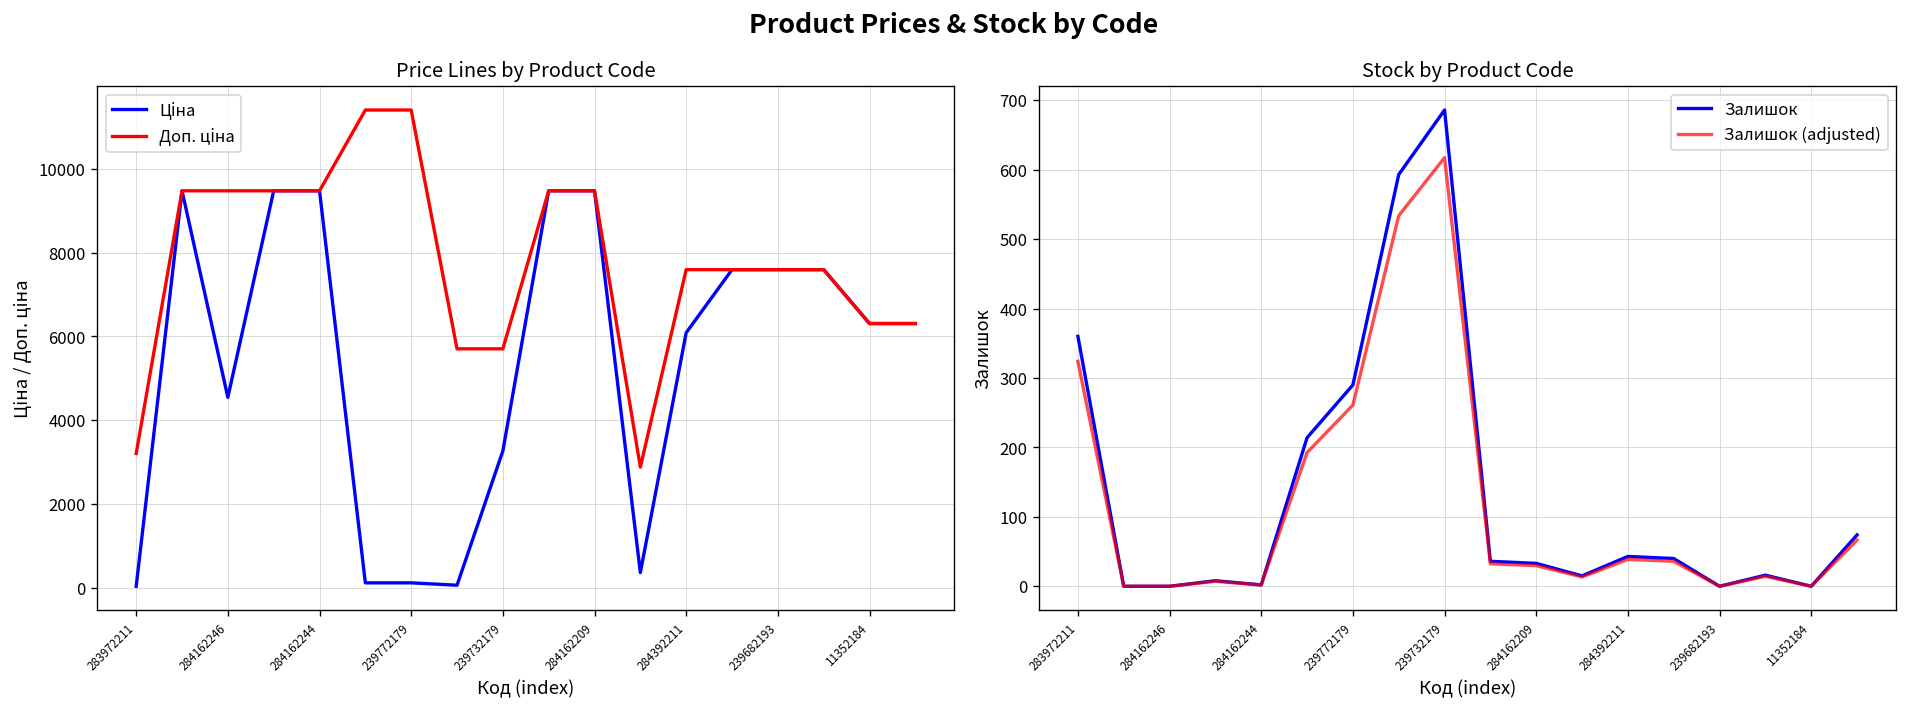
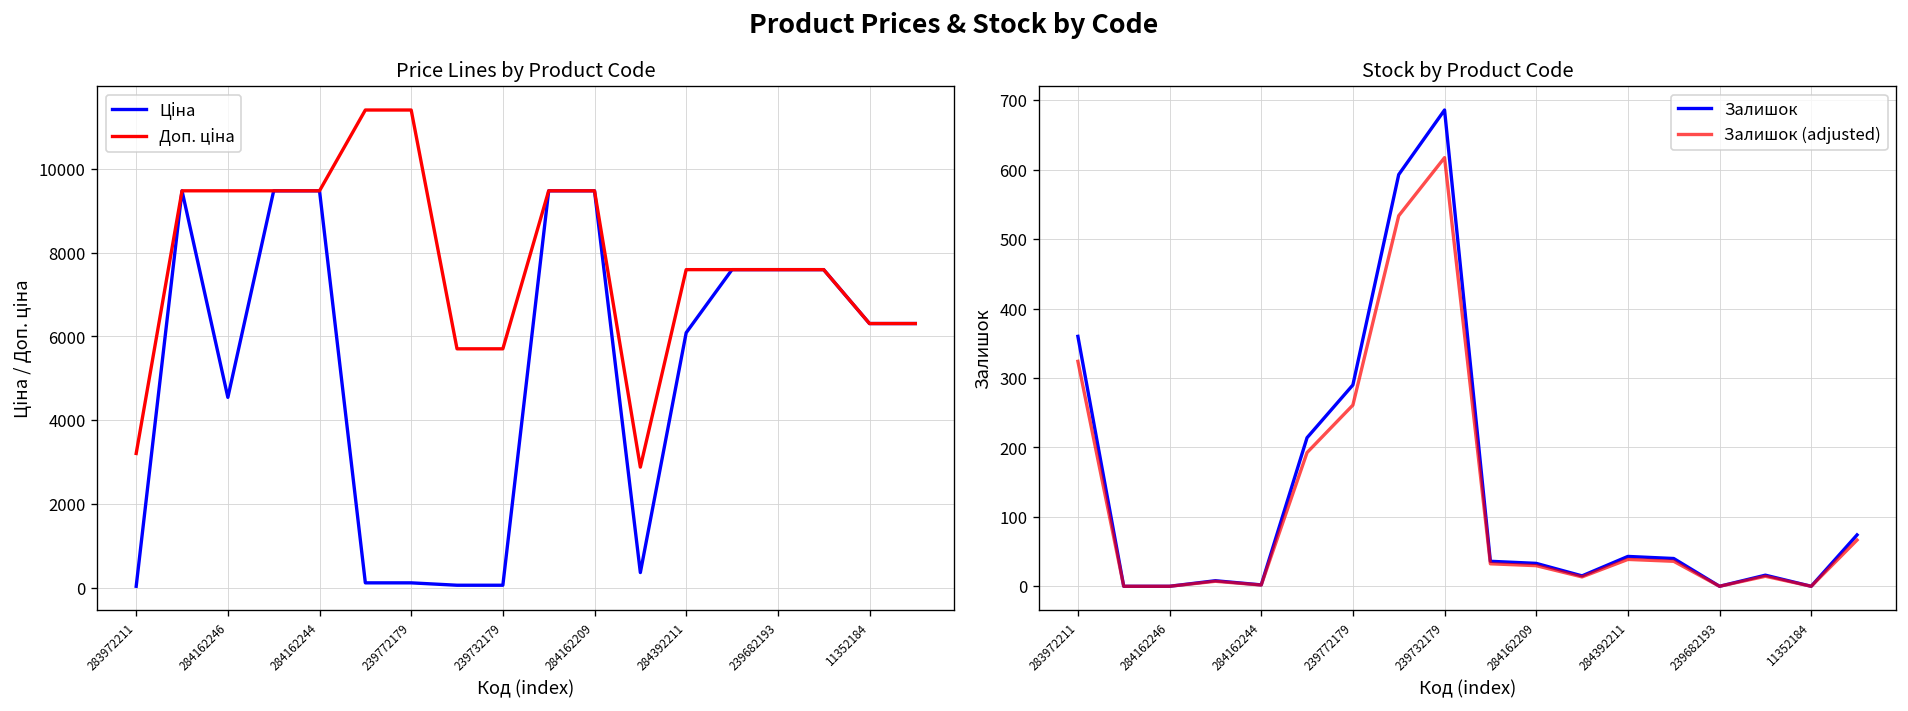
Price Lines by Product Code, Ціна, 239732179: 3300 -> 100
